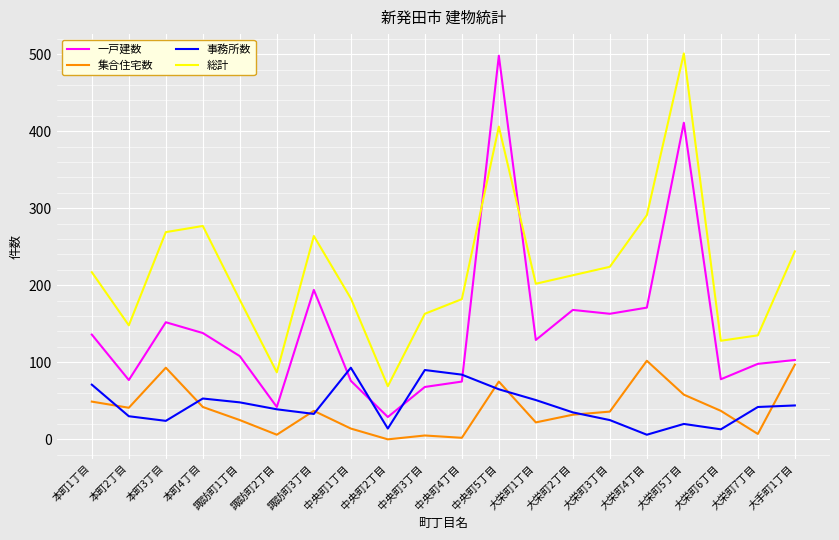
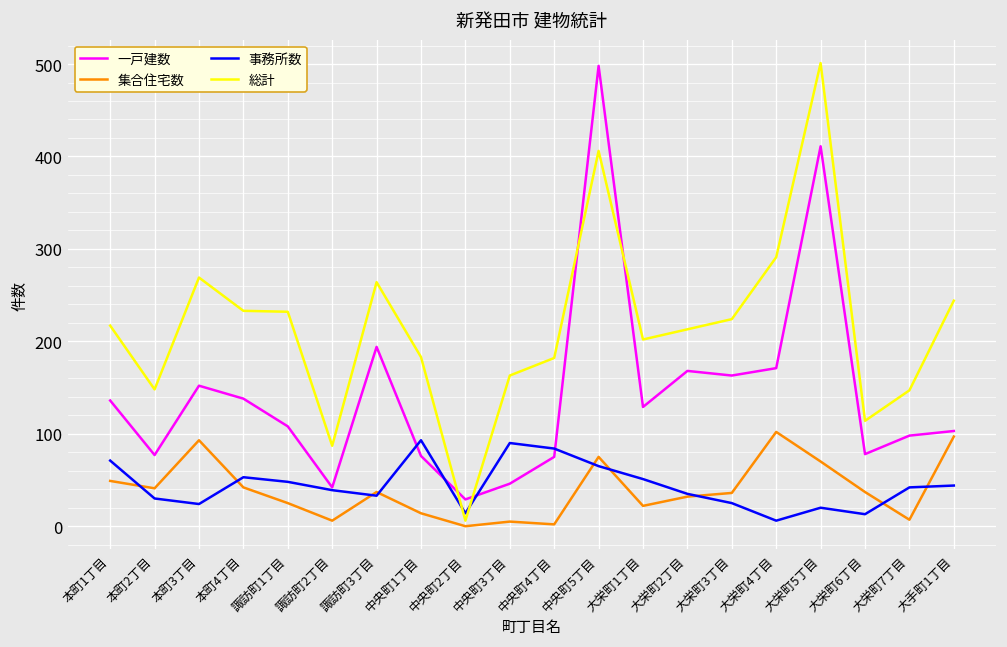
総計, 本町4丁目: 280 -> 230
総計, 諏訪町1丁目: 180 -> 230
総計, 中央町2丁目: 70 -> 10
一戸建数, 中央町3丁目: 70 -> 50
集合住宅数, 大栄町5丁目: 60 -> 70
総計, 大栄町6丁目: 130 -> 110
総計, 大栄町7丁目: 140 -> 150
